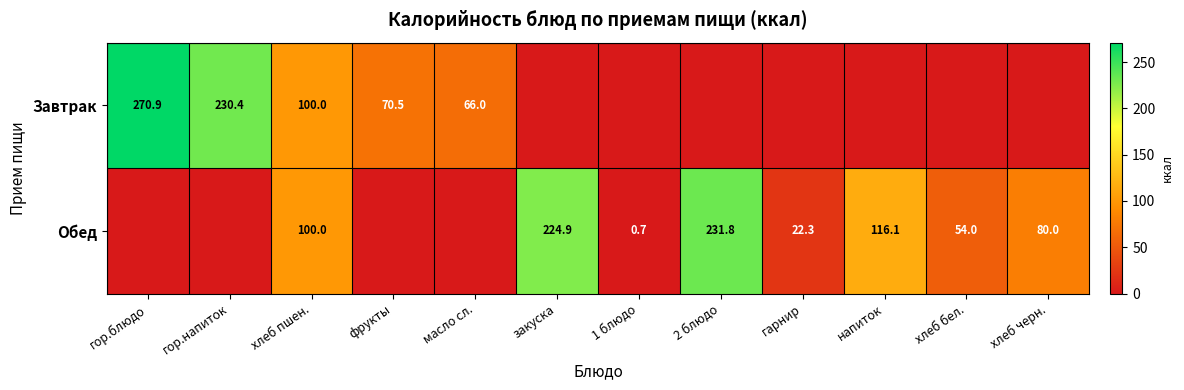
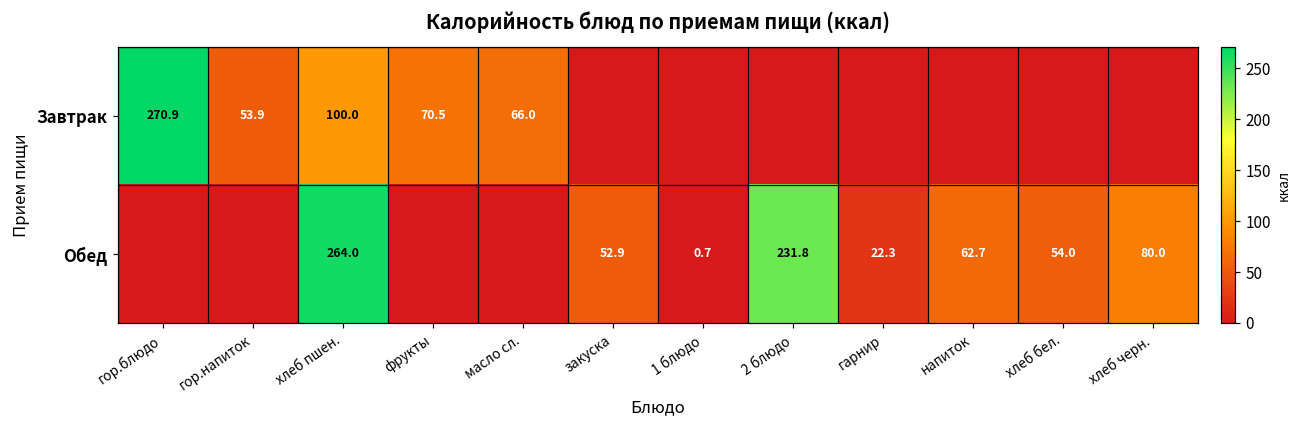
Завтрак, гор.напиток: 230.4 -> 53.9
Обед, хлеб пшен.: 100.0 -> 264.0
Обед, закуска: 224.9 -> 52.9
Обед, напиток: 116.1 -> 62.7
